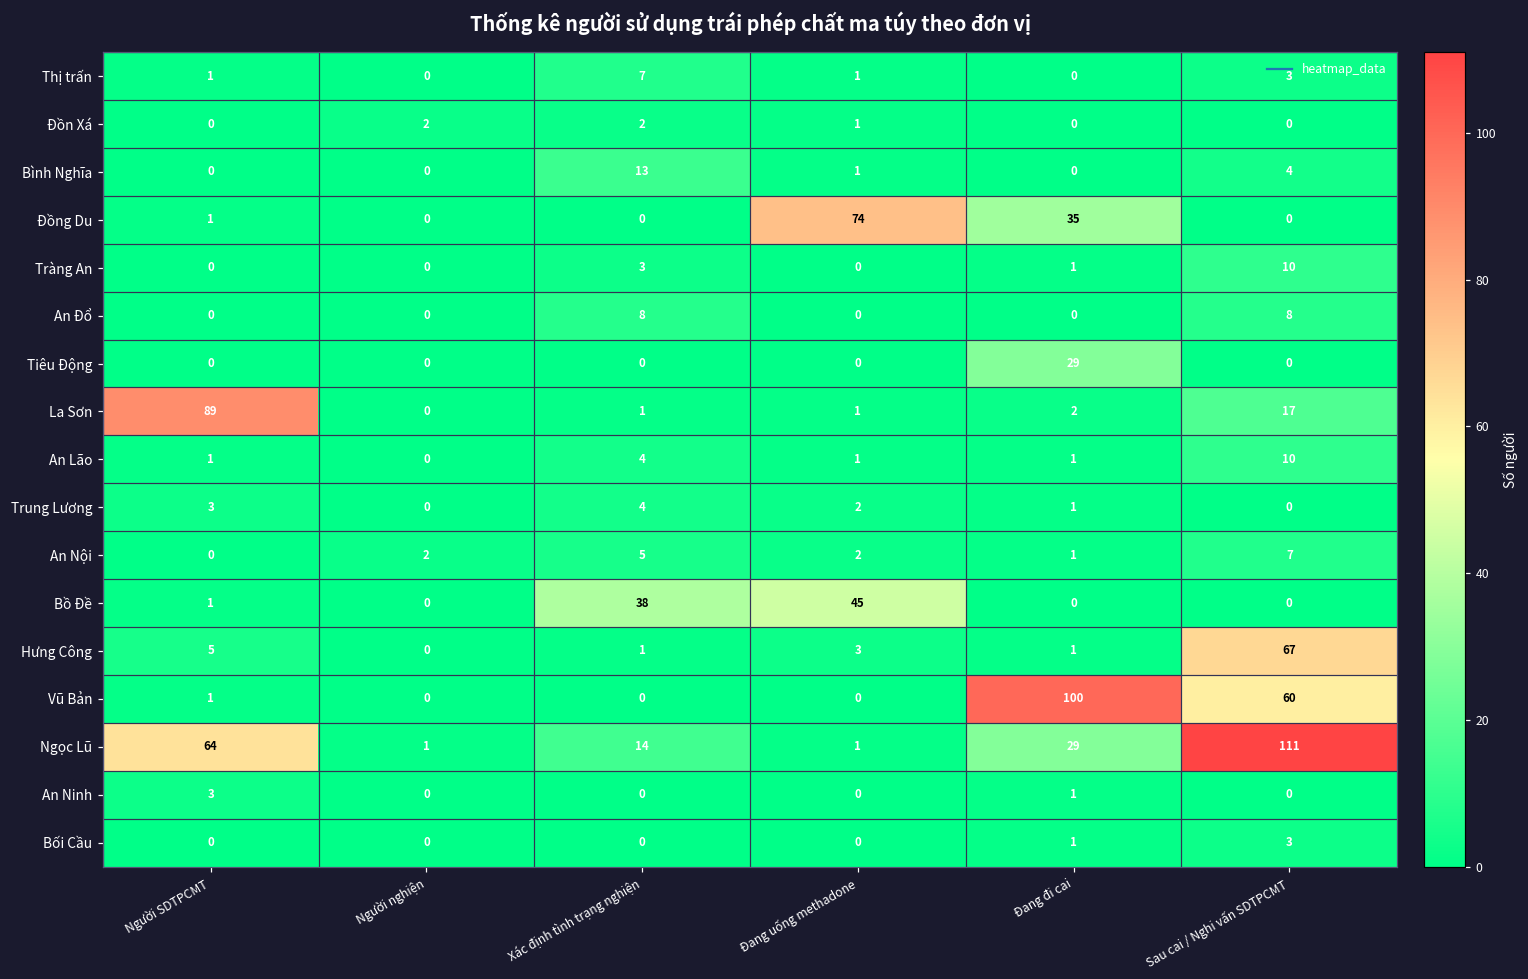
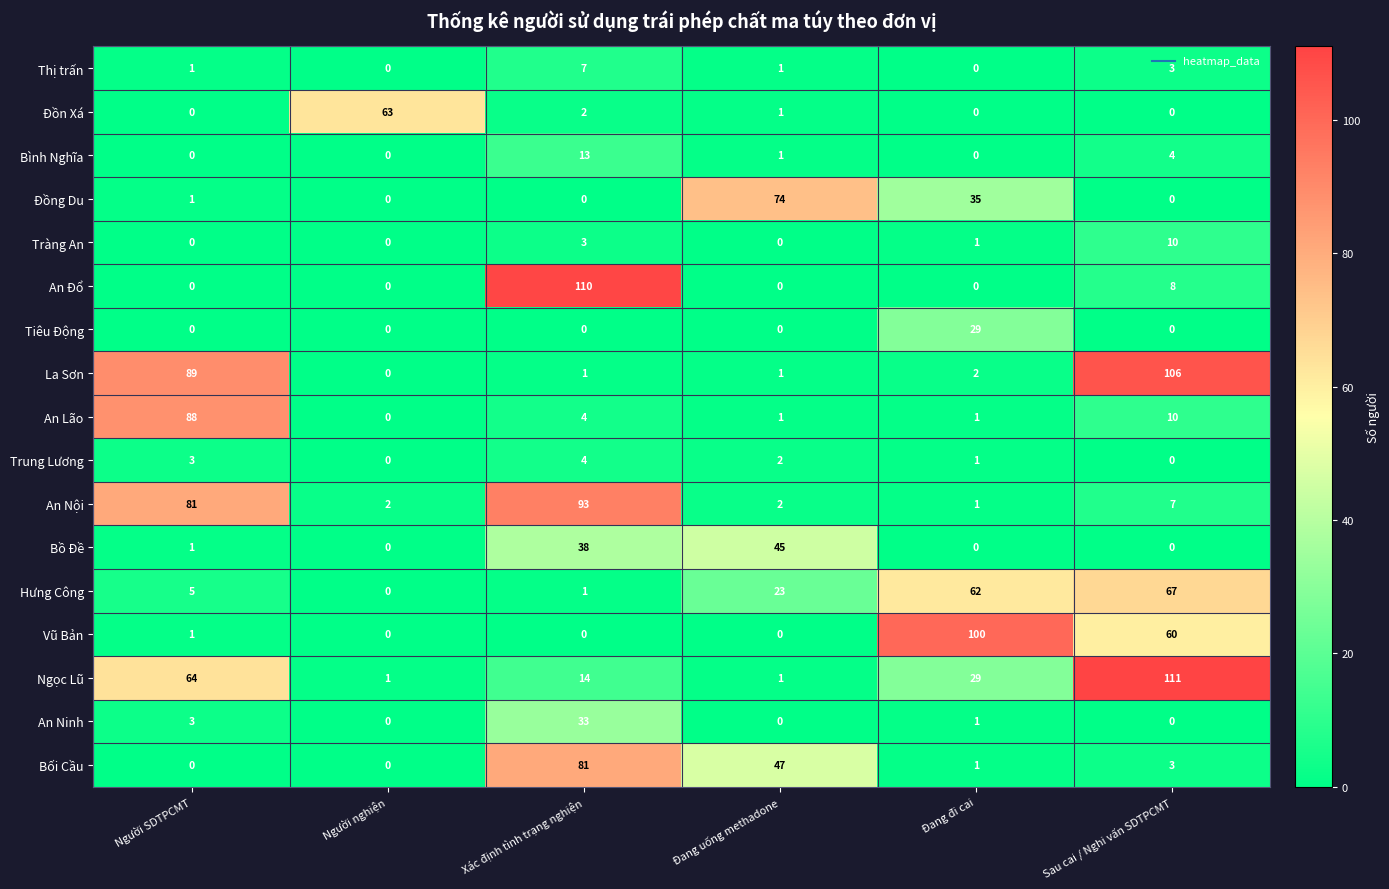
Đồn Xá, Người nghiện: 2 -> 63
An Đổ, Xác định tình trạng nghiện: 8 -> 110
La Sơn, Sau cai / Nghi vấn SDTPCMT: 17 -> 106
An Lão, Người SDTPCMT: 1 -> 88
An Nội, Người SDTPCMT: 0 -> 81
An Nội, Xác định tình trạng nghiện: 5 -> 93
Hưng Công, Đang uống methadone: 3 -> 23
Hưng Công, Đang đi cai: 1 -> 62
An Ninh, Xác định tình trạng nghiện: 0 -> 33
Bối Cầu, Xác định tình trạng nghiện: 0 -> 81
Bối Cầu, Đang uống methadone: 0 -> 47
